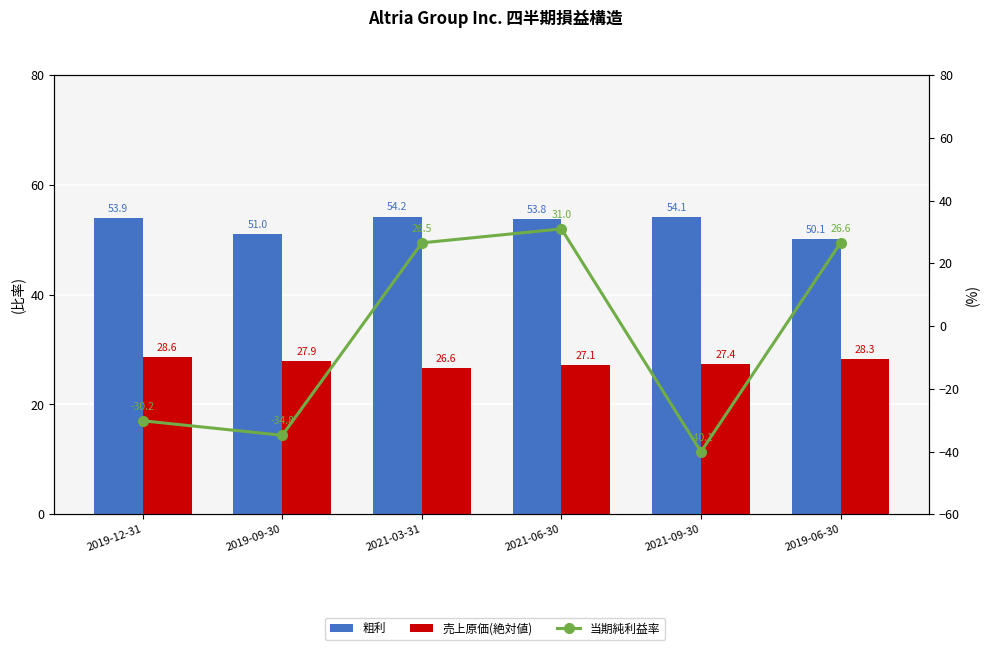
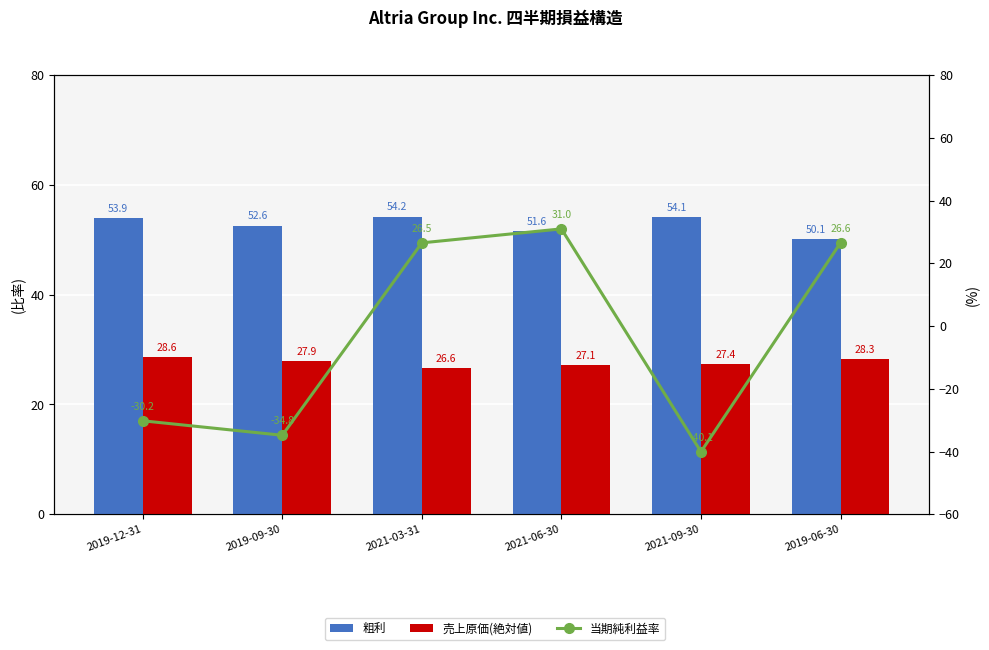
粗利, 2019-09-30: 51.0 -> 52.6
粗利, 2021-06-30: 53.8 -> 51.6
